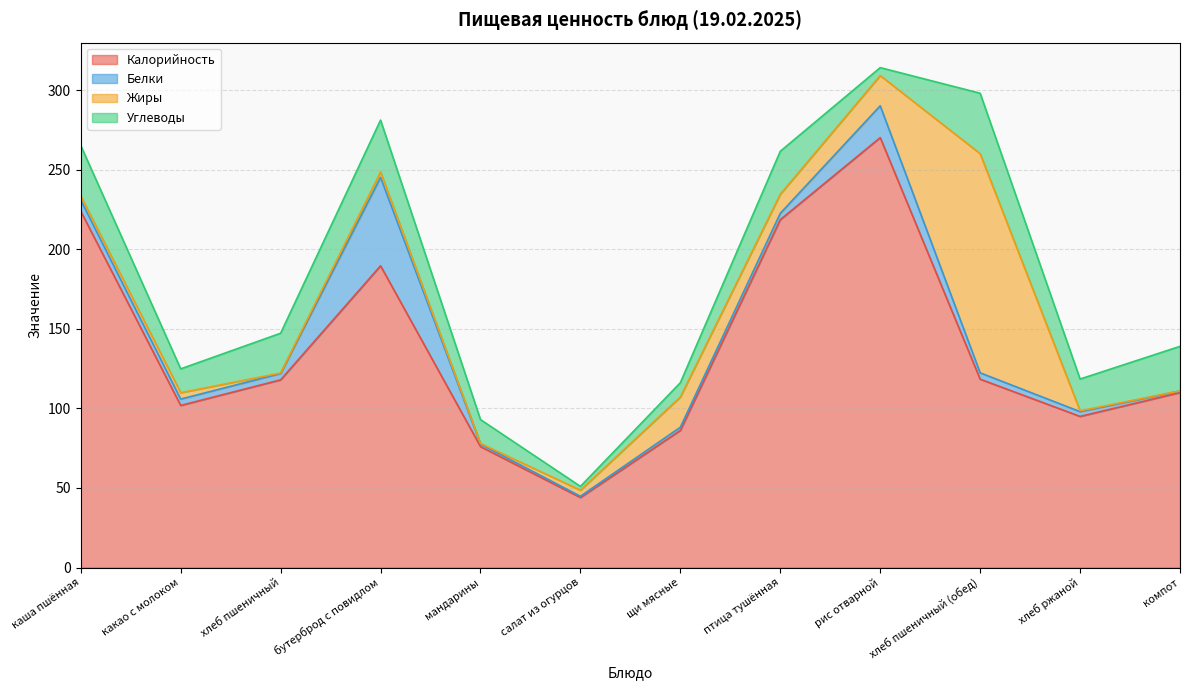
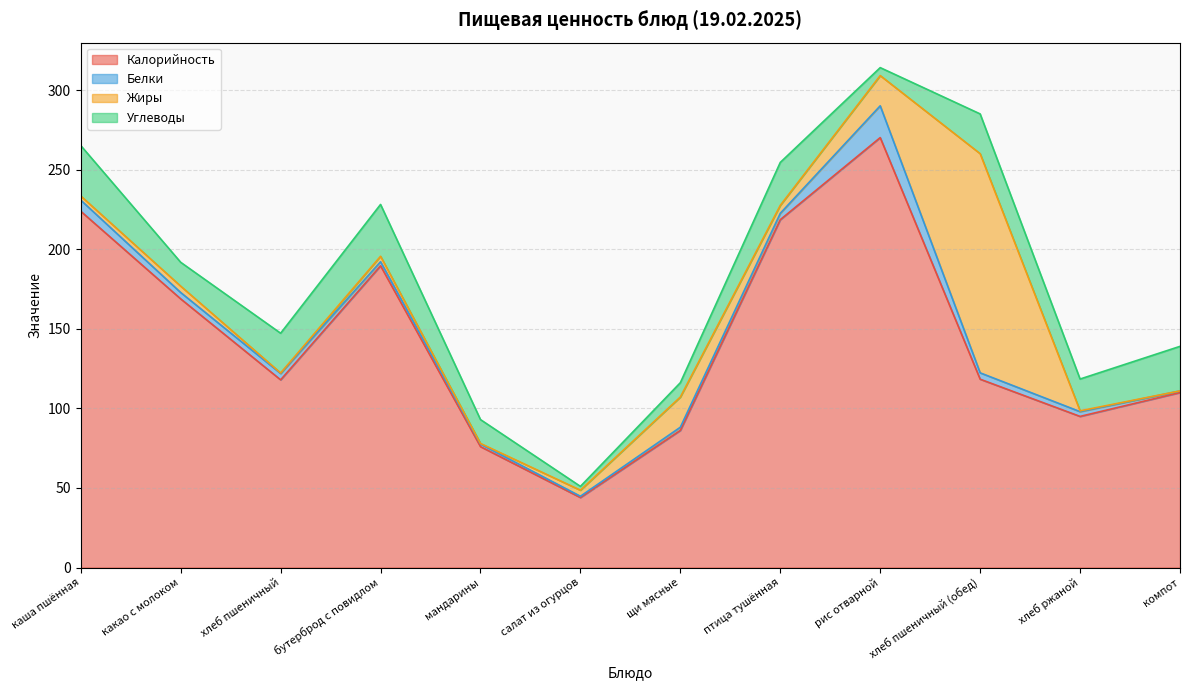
Калорийность, какао с молоком: 102 -> 169
Белки, бутерброд с повидлом: 56 -> 3
Жиры, птица тушённая: 12 -> 5
Углеводы, хлеб пшеничный (обед): 38 -> 25
